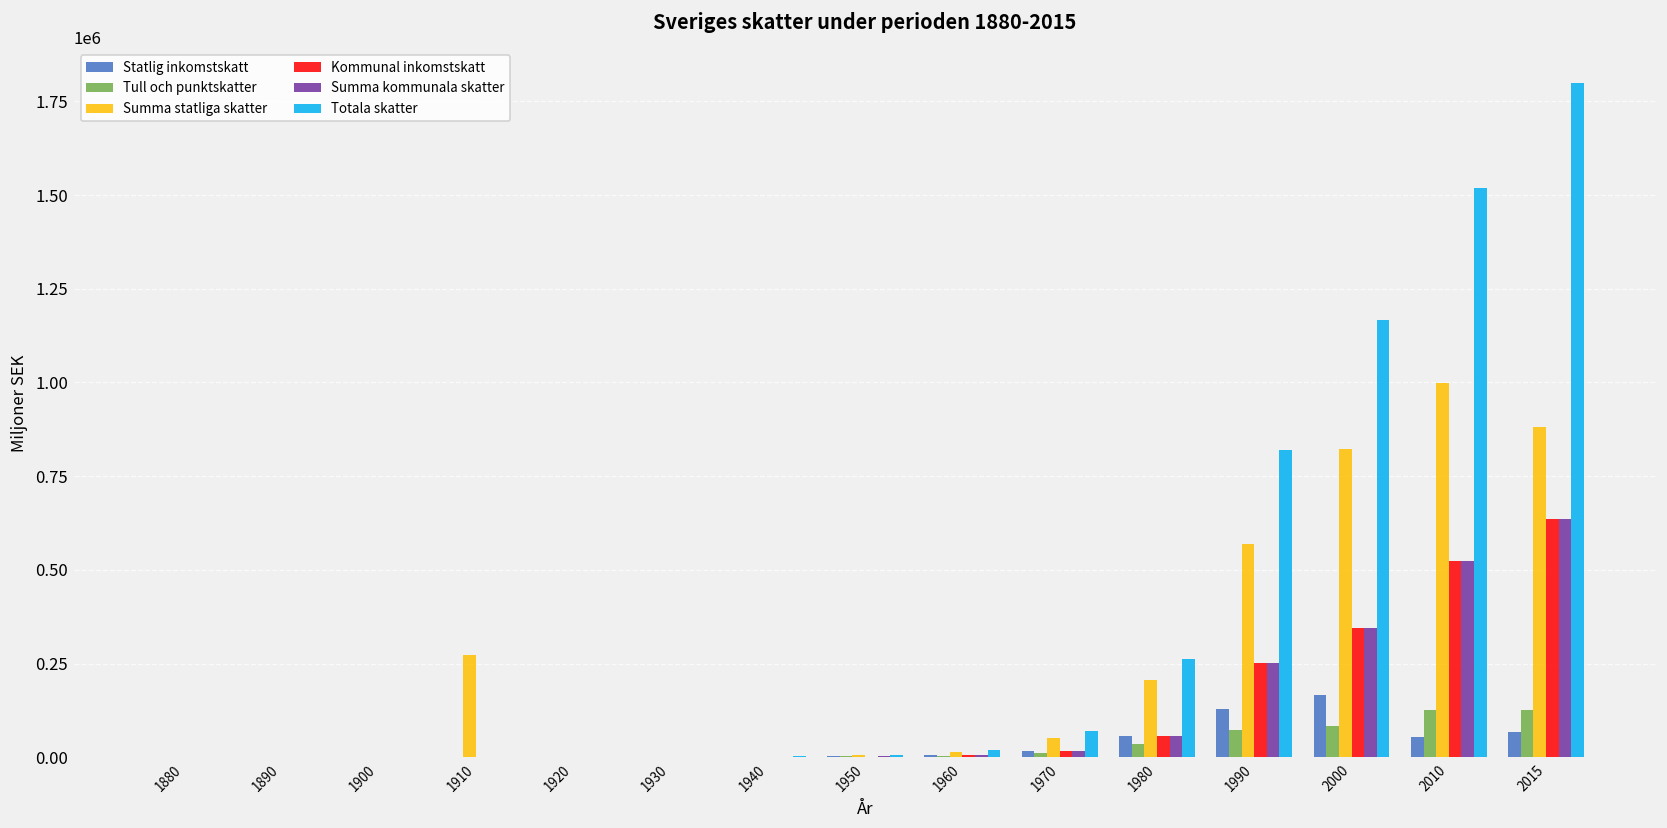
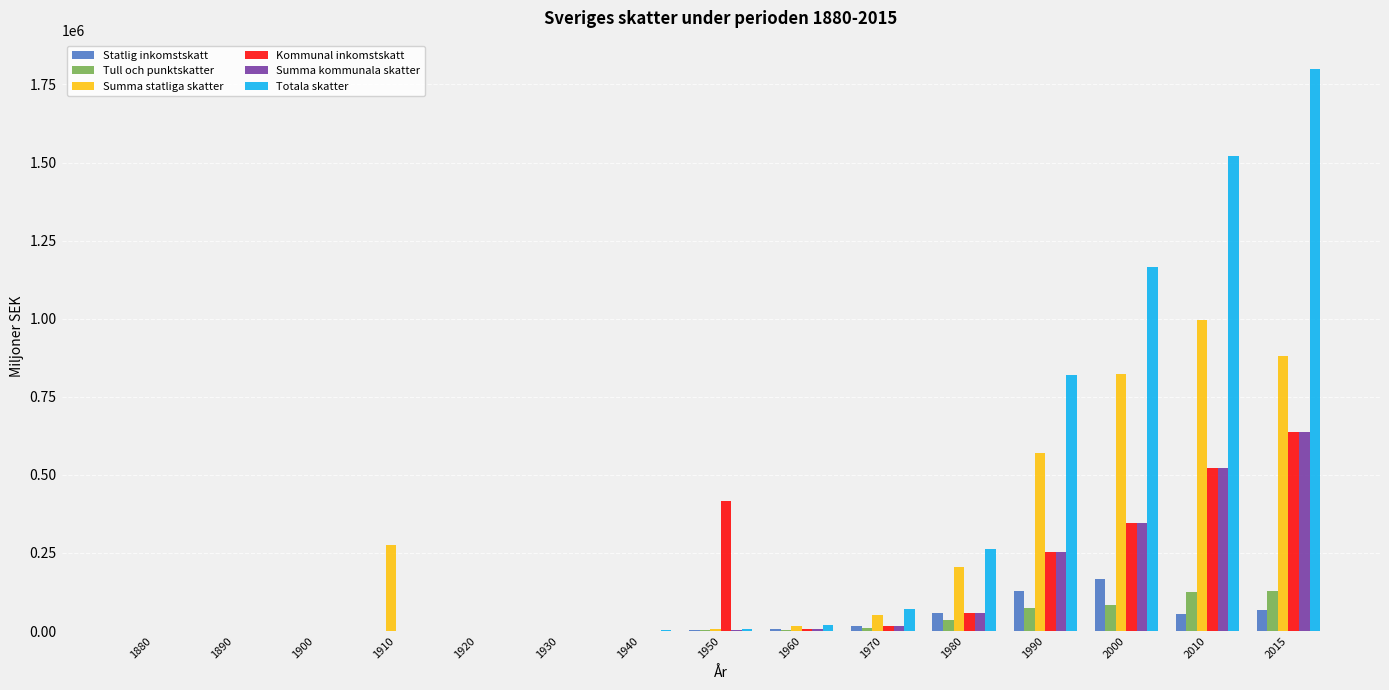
Kommunal inkomstskatt, 1950: 0 -> 420000
